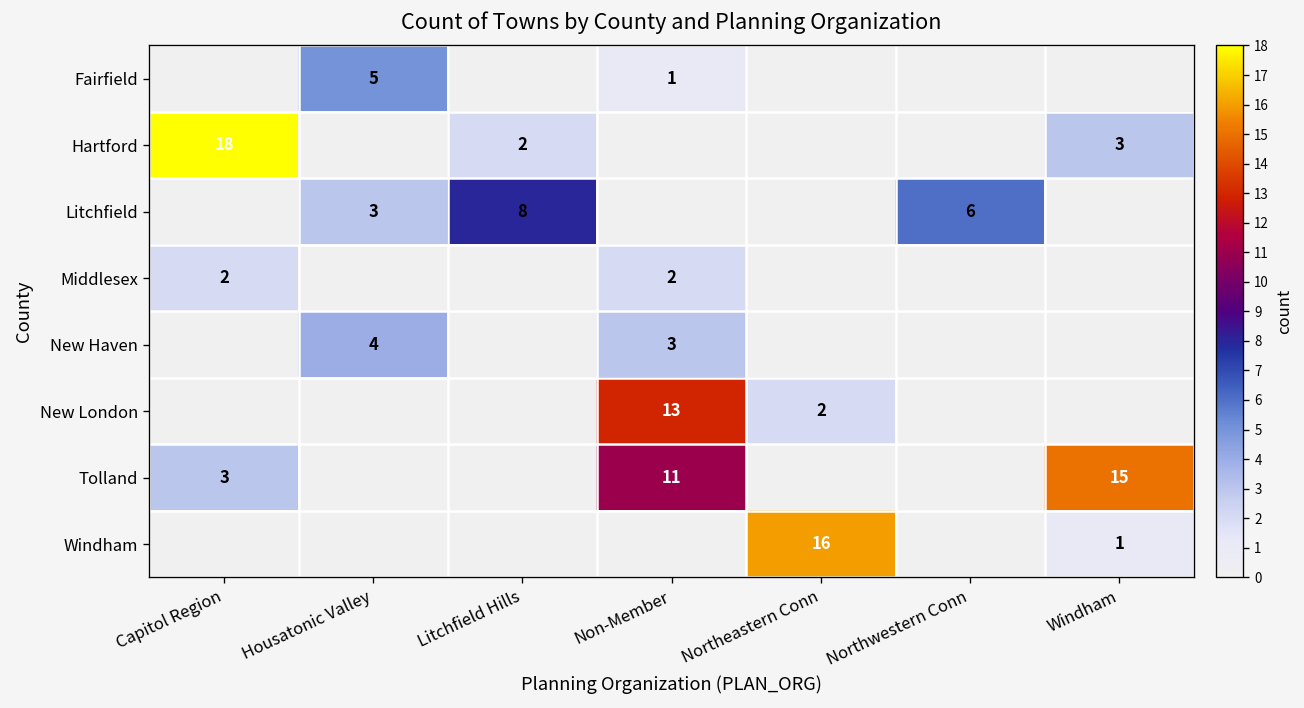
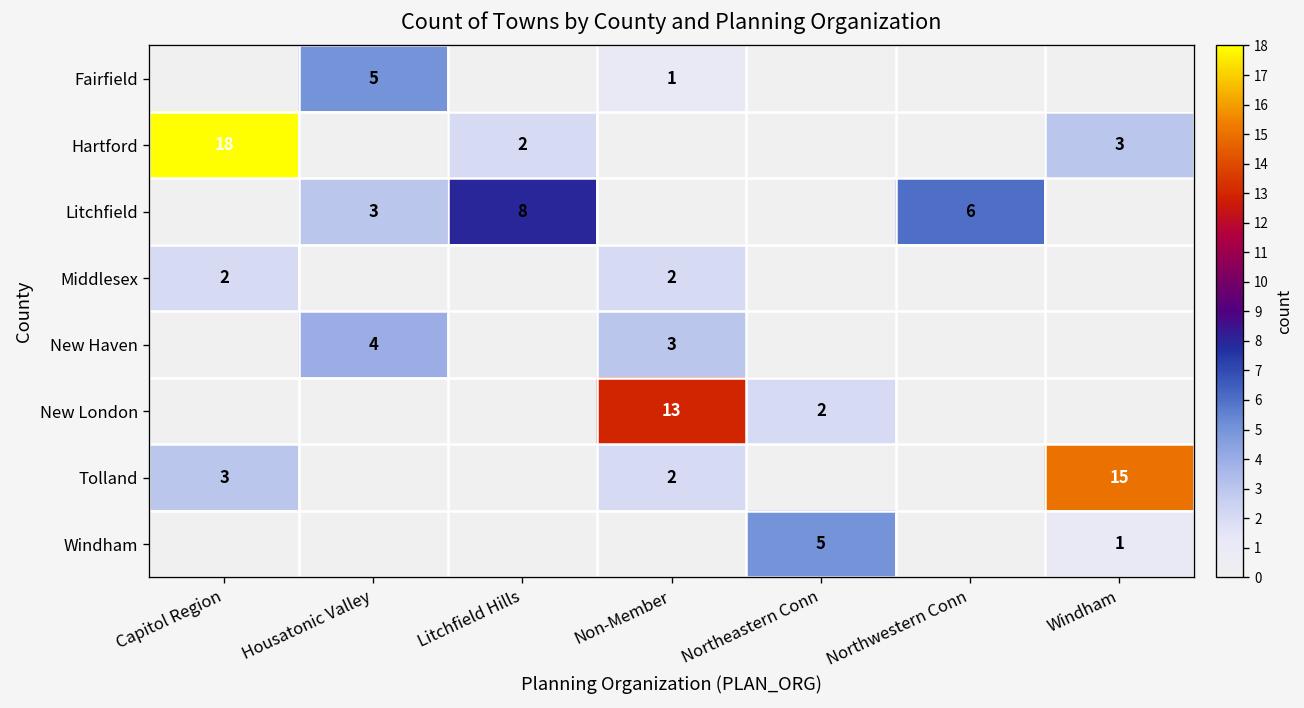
Tolland, Non-Member: 11 -> 2
Windham, Northeastern Conn: 16 -> 5
